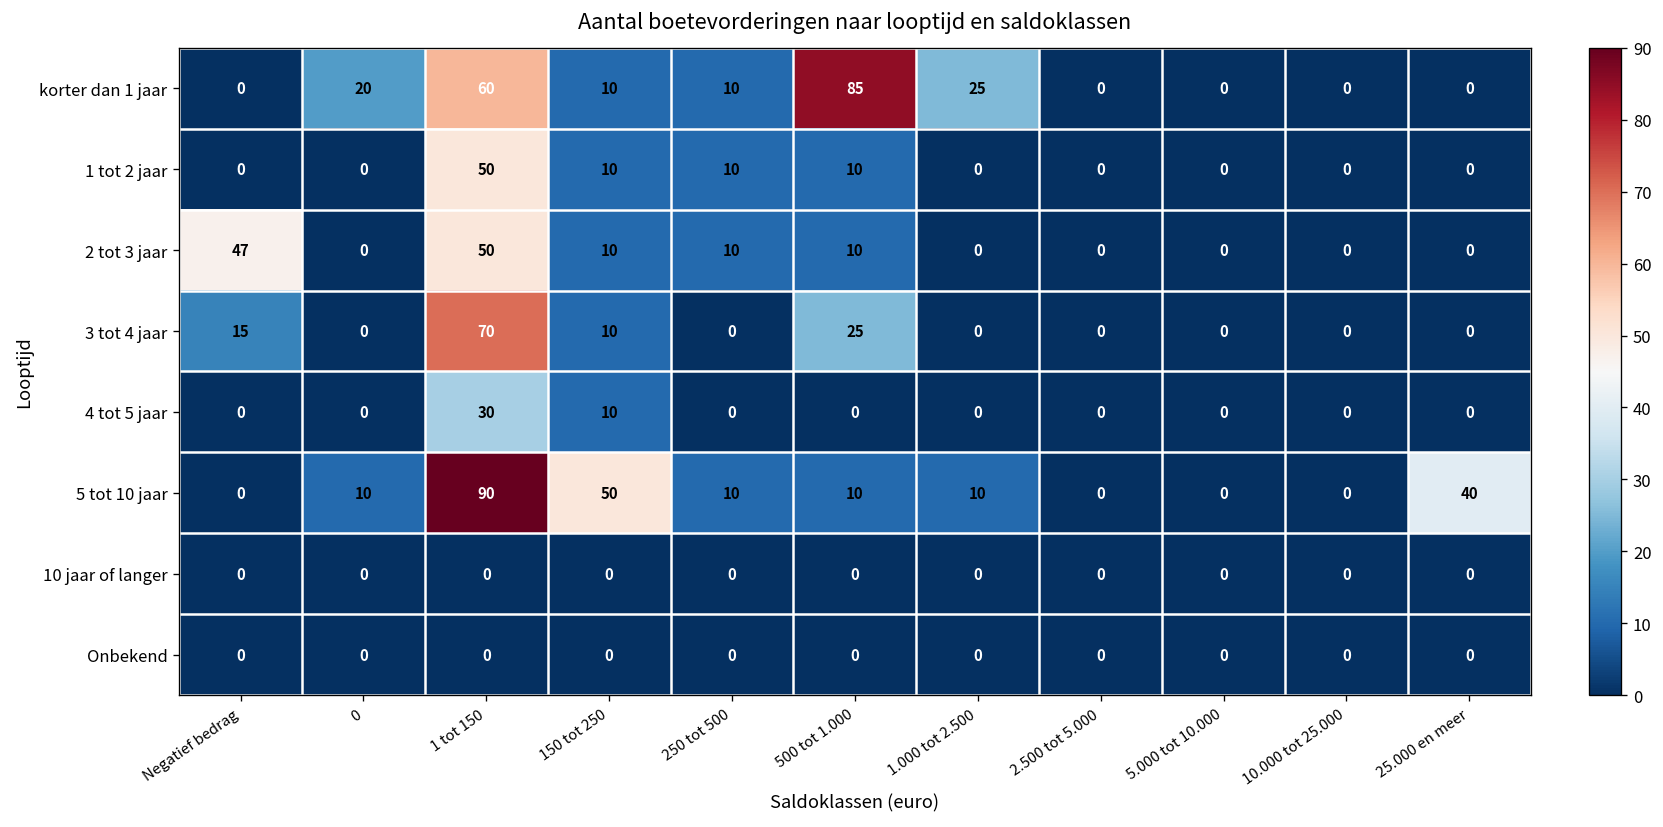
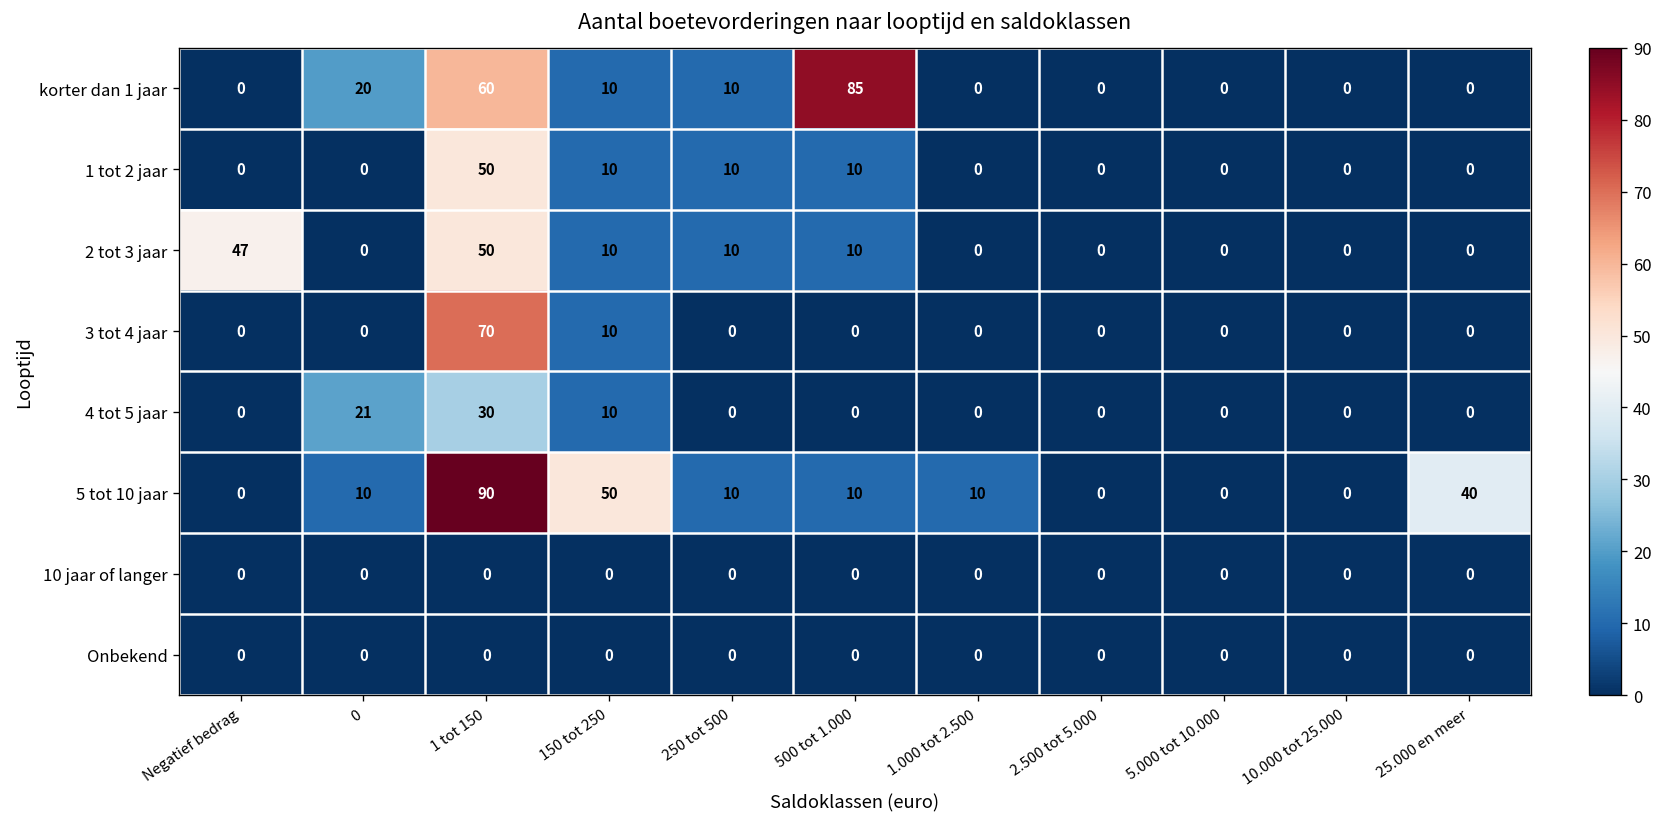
korter dan 1 jaar, 1.000 tot 2.500: 25 -> 0
3 tot 4 jaar, Negatief bedrag: 15 -> 0
3 tot 4 jaar, 500 tot 1.000: 25 -> 0
4 tot 5 jaar, 0: 0 -> 21
